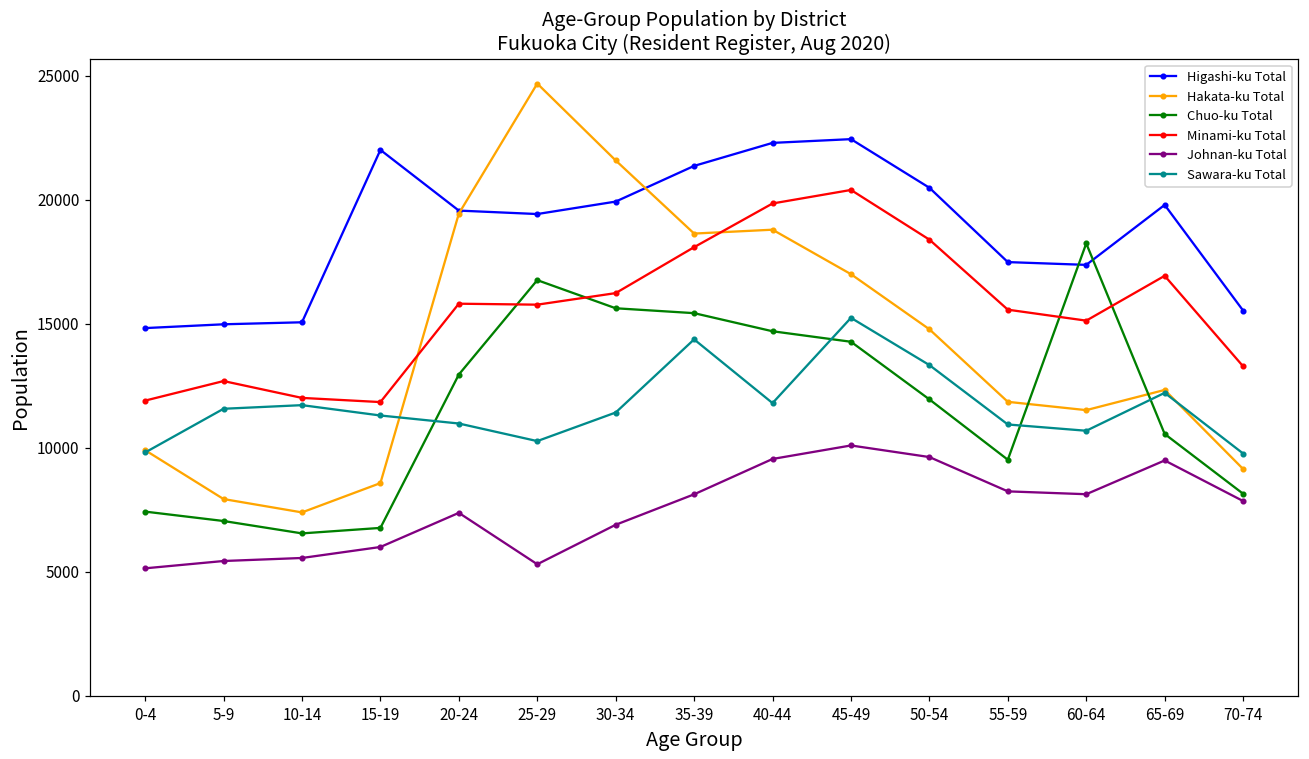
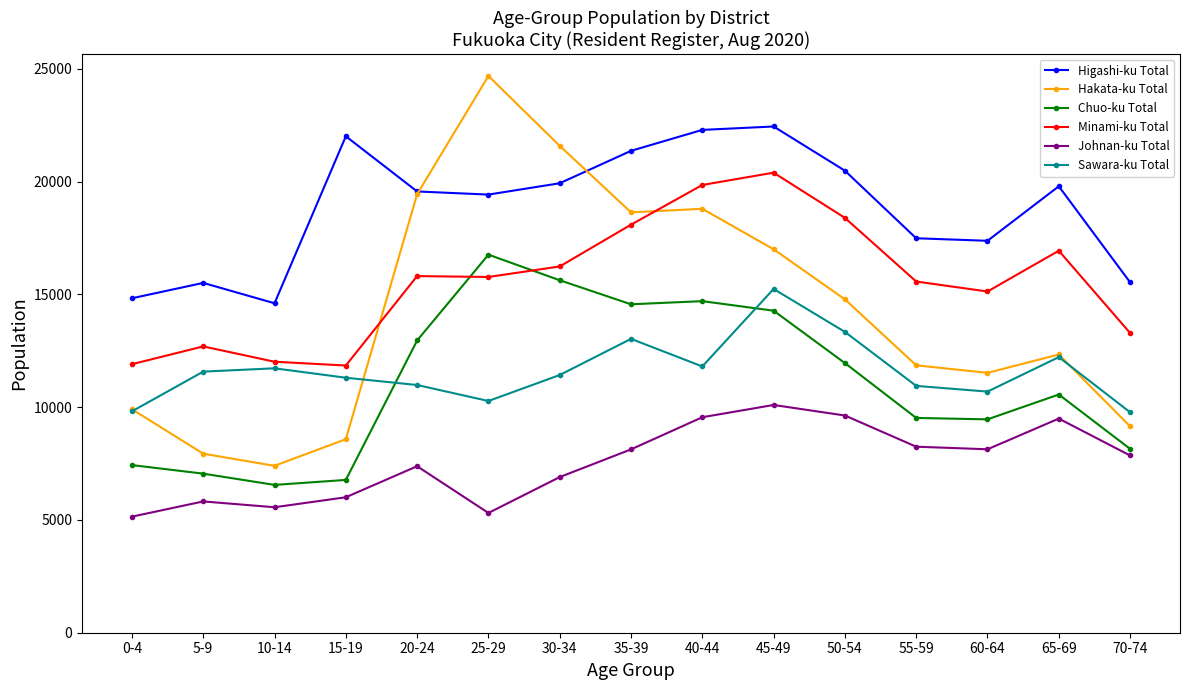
Higashi-ku Total, 5-9: 15000 -> 15500
Johnan-ku Total, 5-9: 5400 -> 5800
Higashi-ku Total, 10-14: 15100 -> 14600
Chuo-ku Total, 35-39: 15400 -> 14600
Sawara-ku Total, 35-39: 14400 -> 13000
Chuo-ku Total, 60-64: 18200 -> 9500
